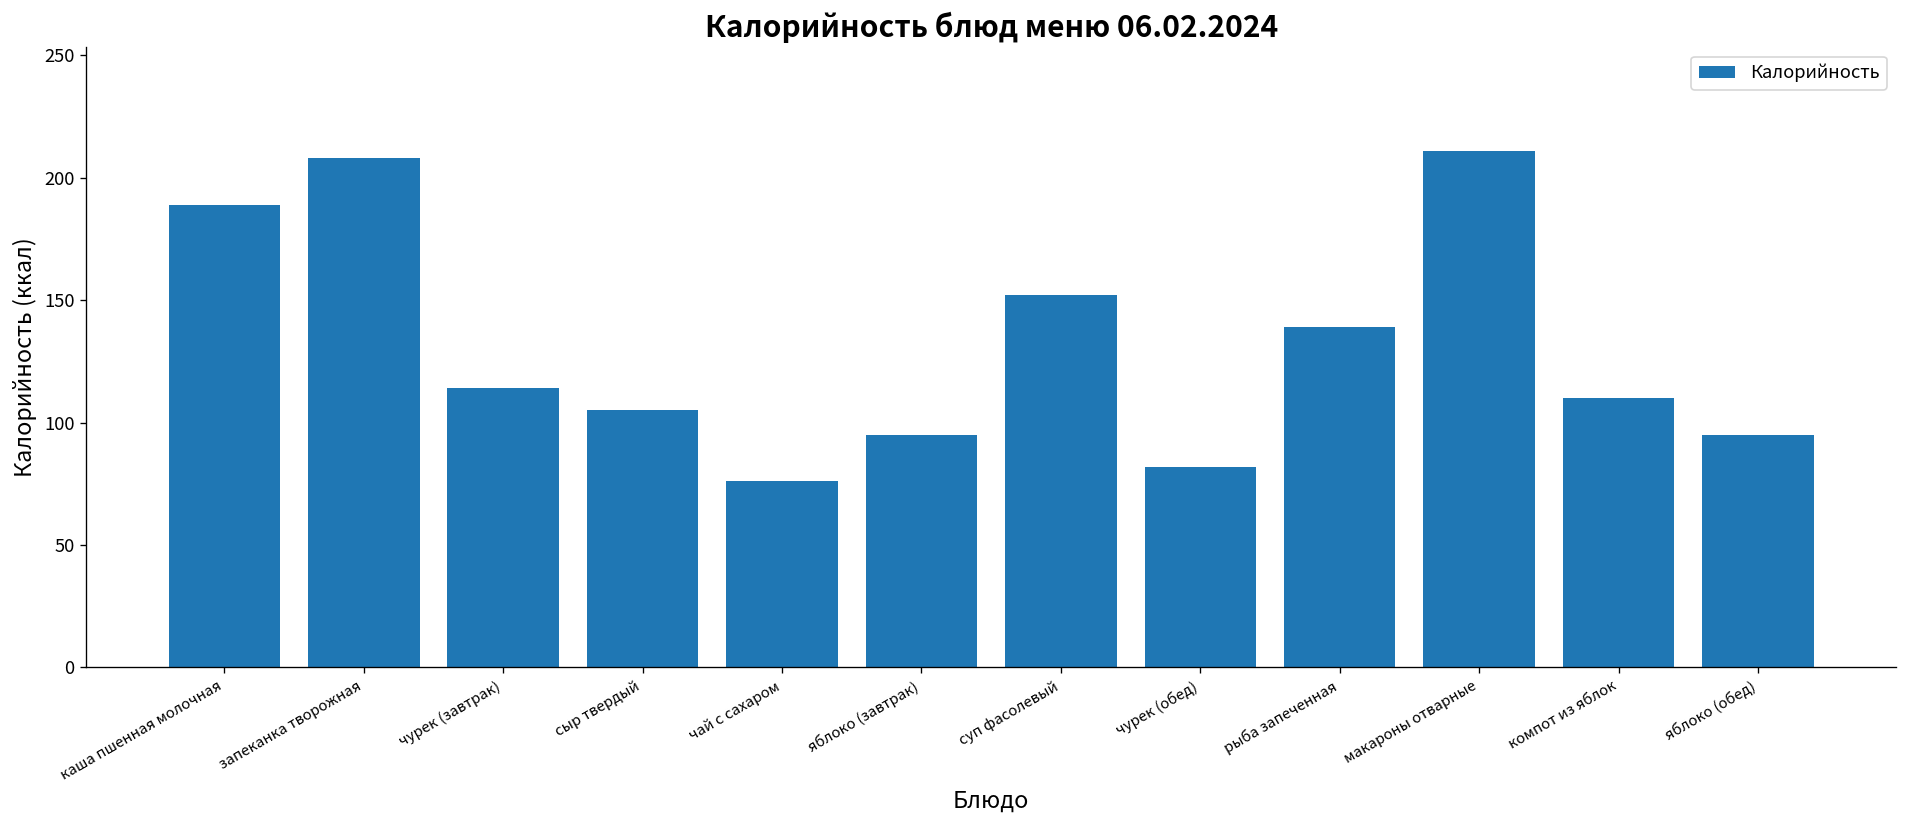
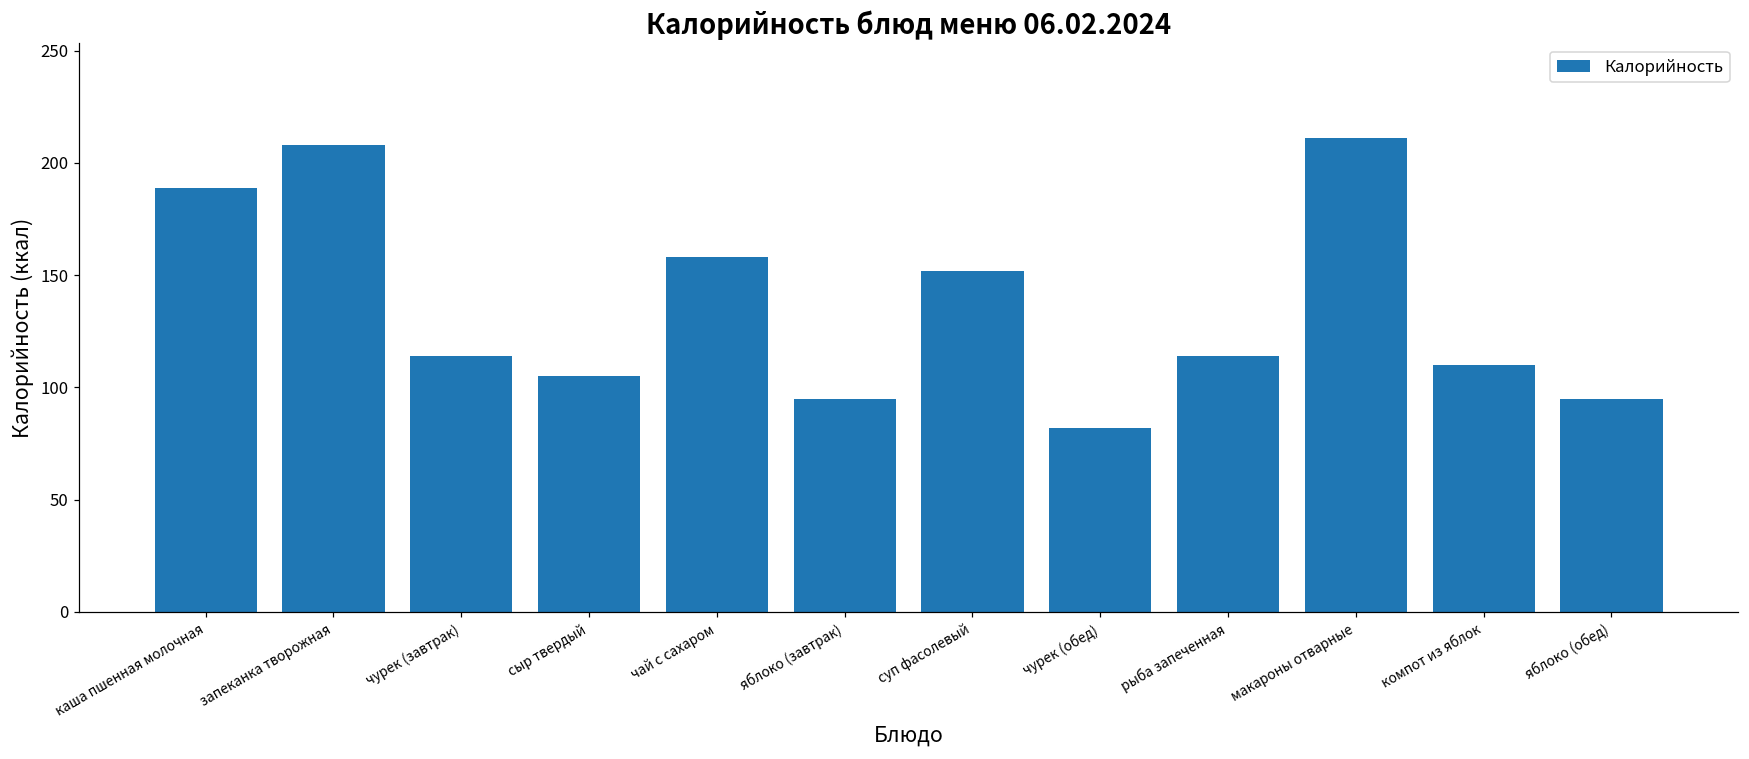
чай с сахаром: 76 -> 158
рыба запеченная: 139 -> 114
